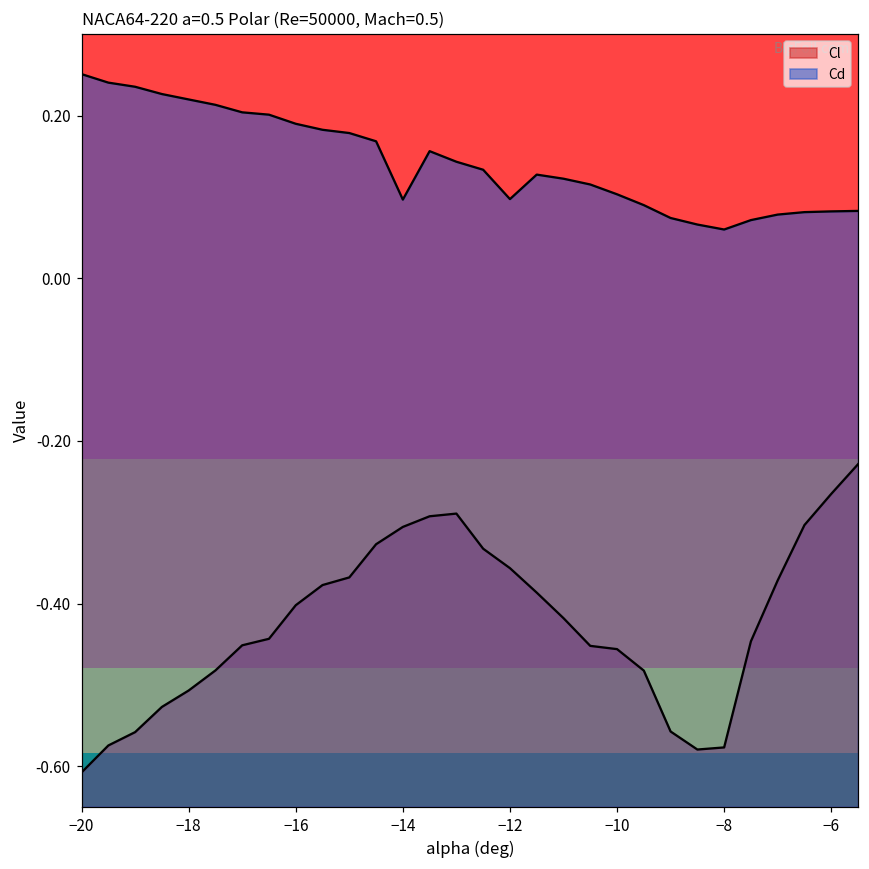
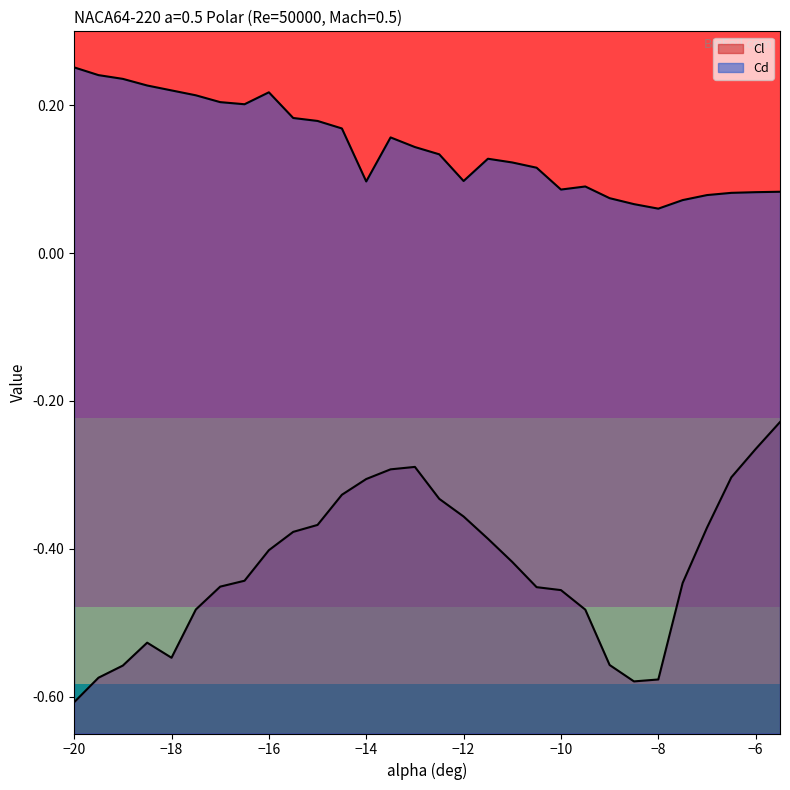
Cl, −18: -0.51 -> -0.55
Cd, −16: 0.19 -> 0.22
Cd, −10: 0.10 -> 0.09
